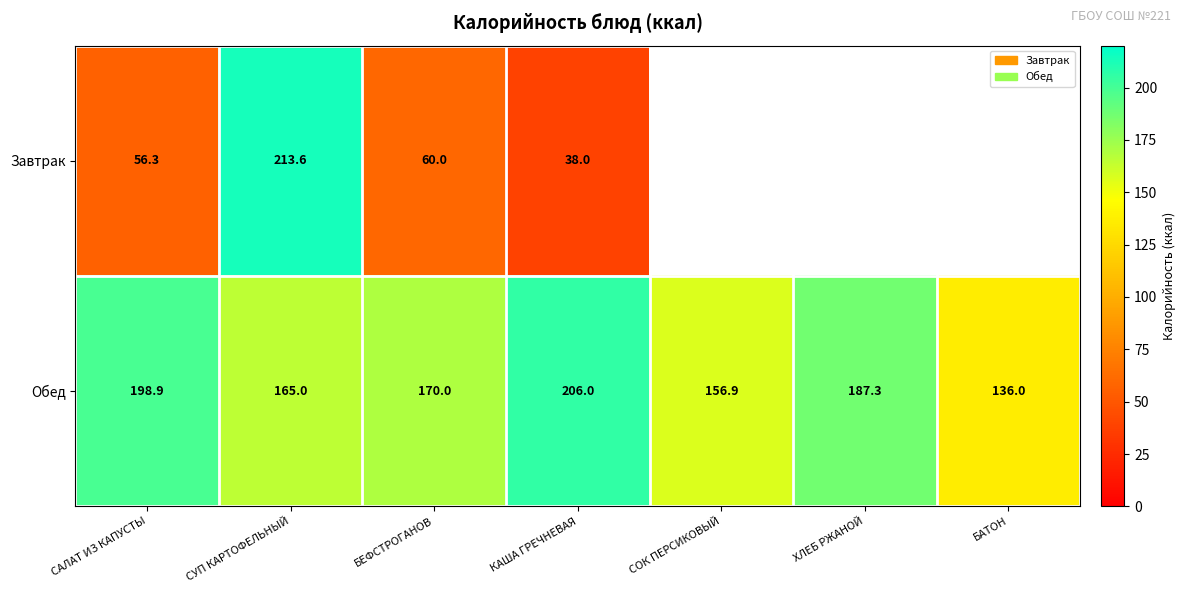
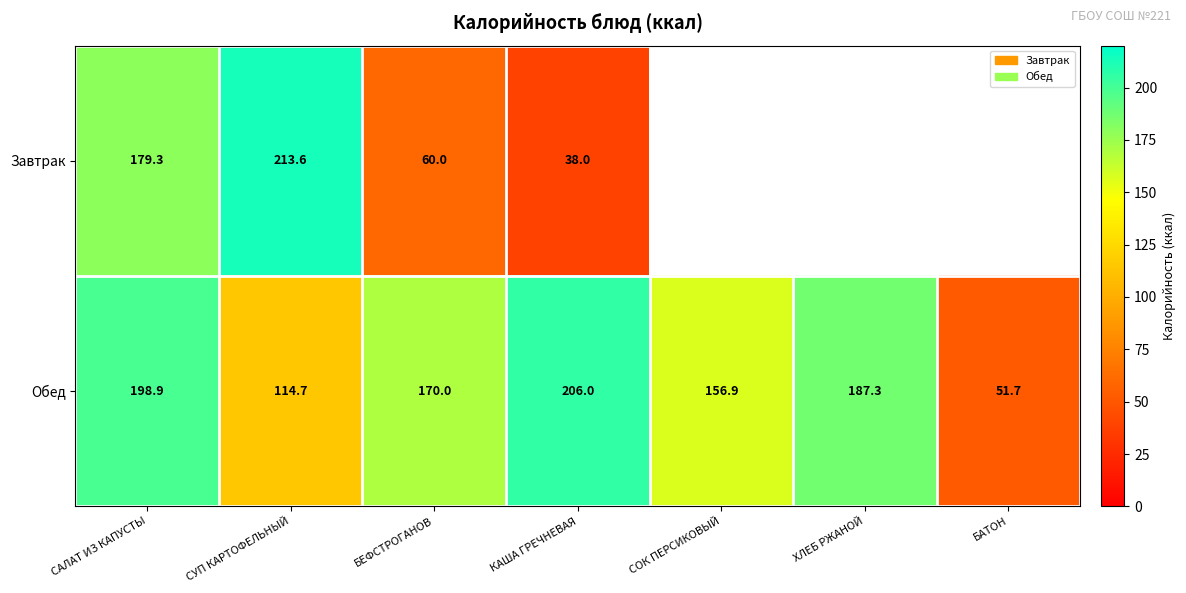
Завтрак, САЛАТ ИЗ КАПУСТЫ: 56.3 -> 179.3
Обед, СУП КАРТОФЕЛЬНЫЙ: 165.0 -> 114.7
Обед, БАТОН: 136.0 -> 51.7
